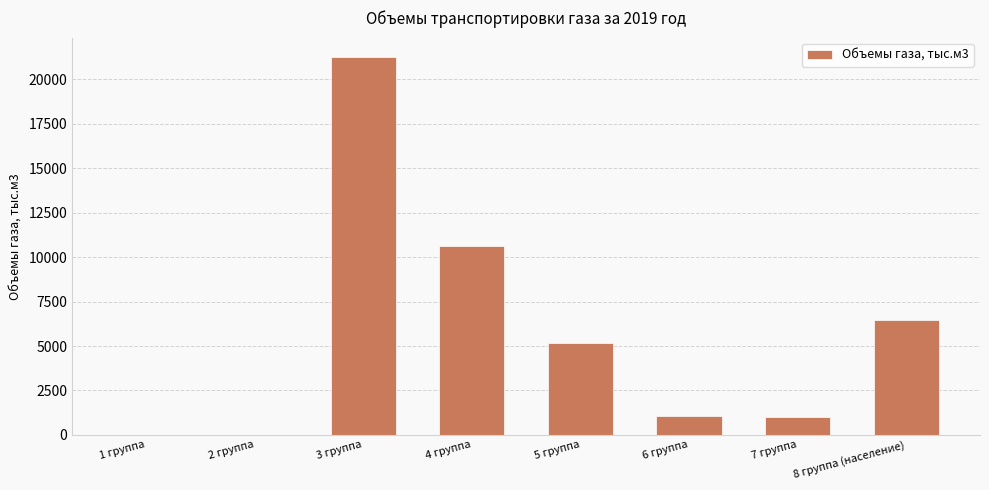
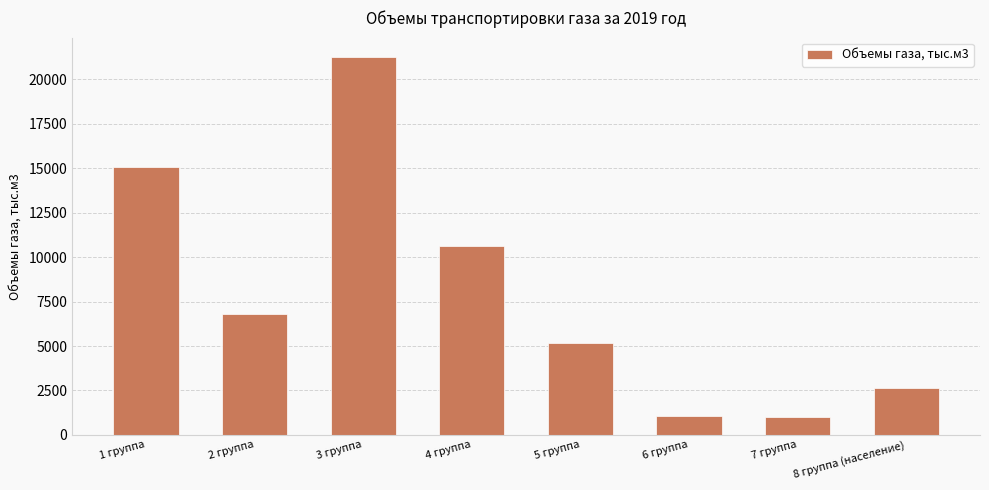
1 группа: 0 -> 15100
2 группа: 0 -> 6800
8 группа (население): 6400 -> 2700
